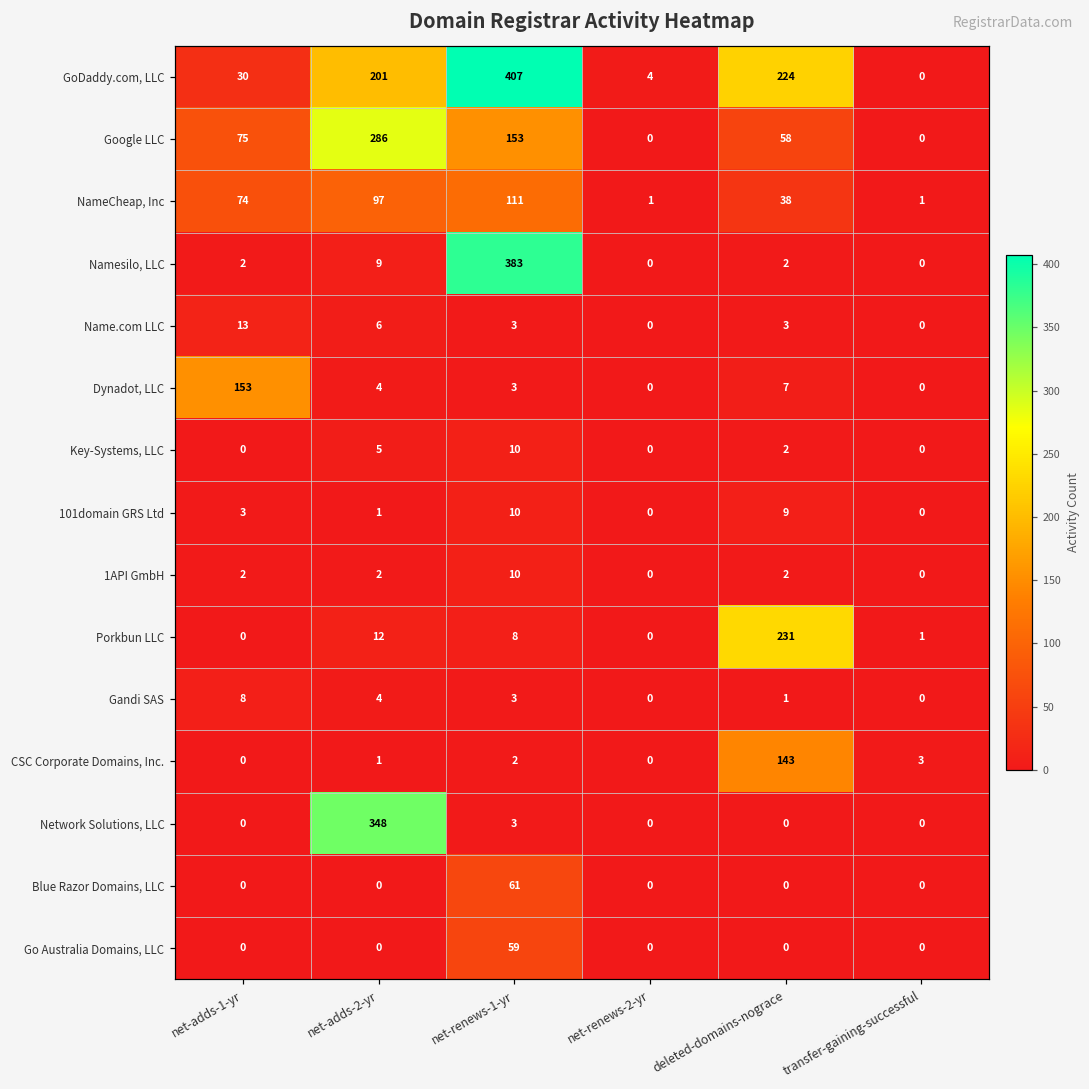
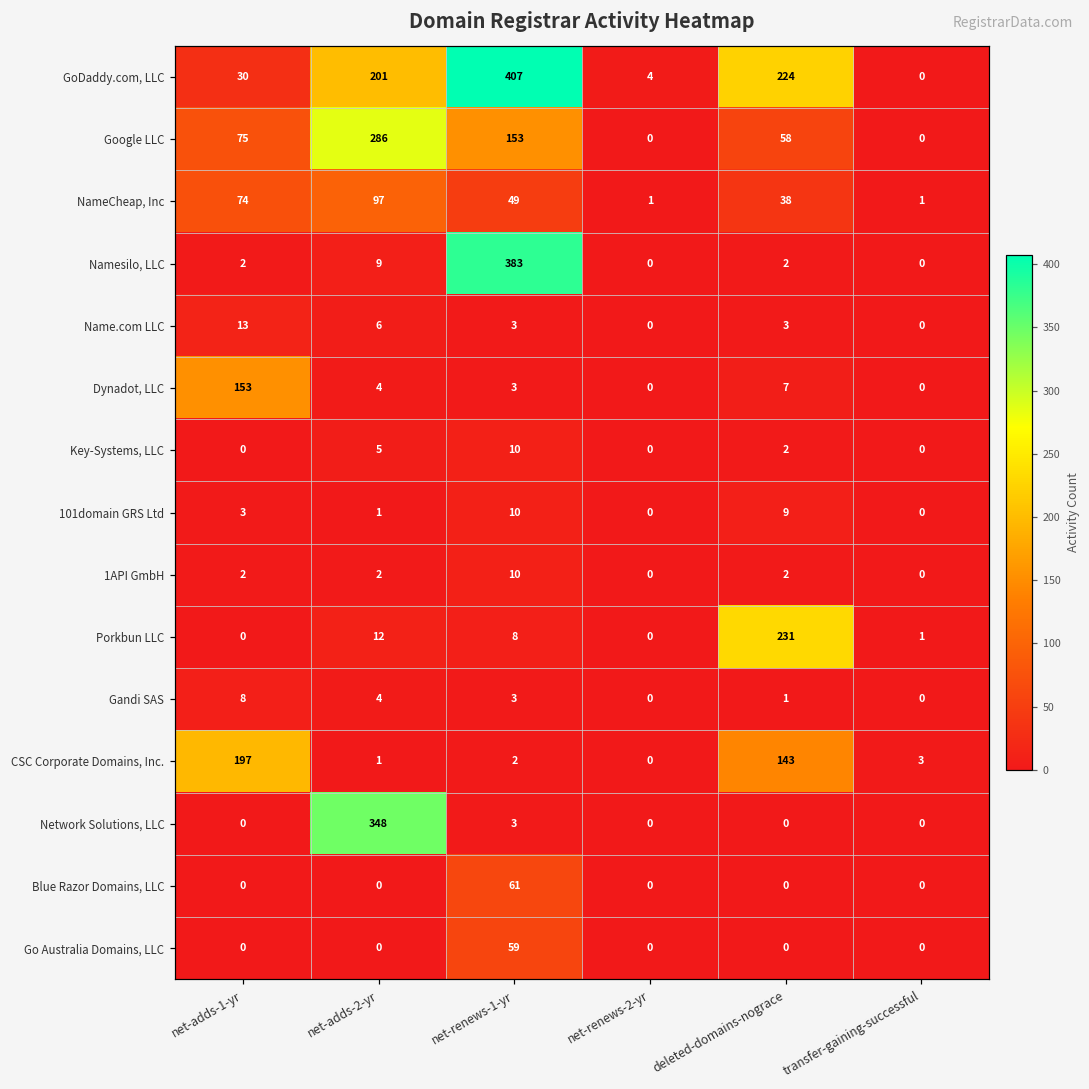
NameCheap, Inc, net-renews-1-yr: 111 -> 49
CSC Corporate Domains, Inc., net-adds-1-yr: 0 -> 197
